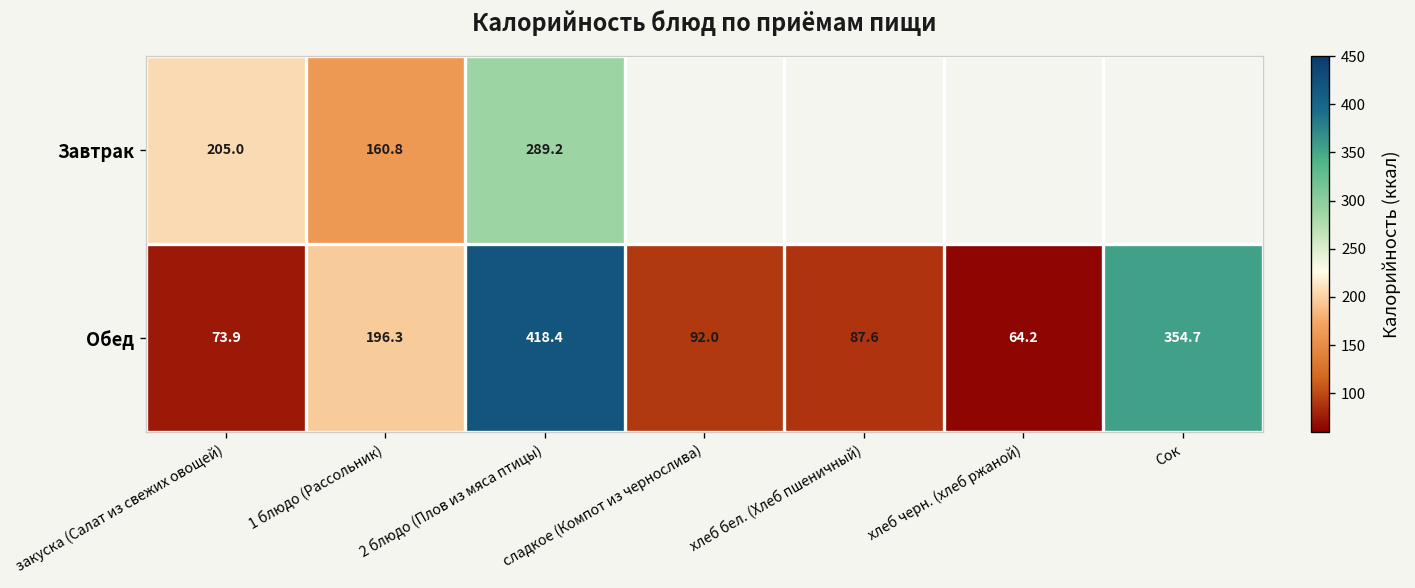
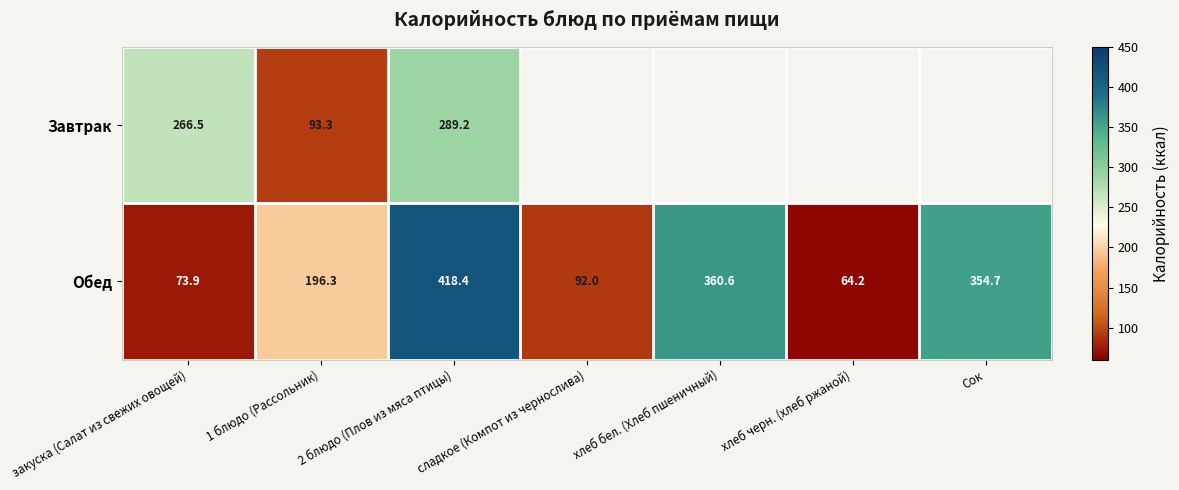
Завтрак, закуска (Салат из свежих овощей): 205.0 -> 266.5
Завтрак, 1 блюдо (Рассольник): 160.8 -> 93.3
Обед, хлеб бел. (Хлеб пшеничный): 87.6 -> 360.6
